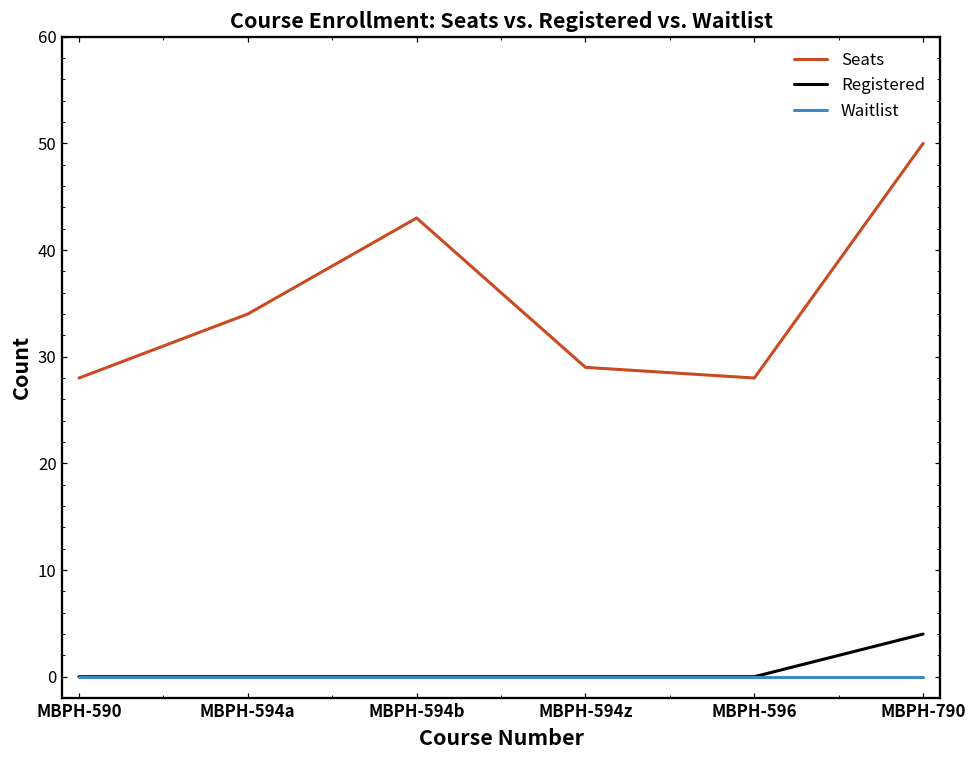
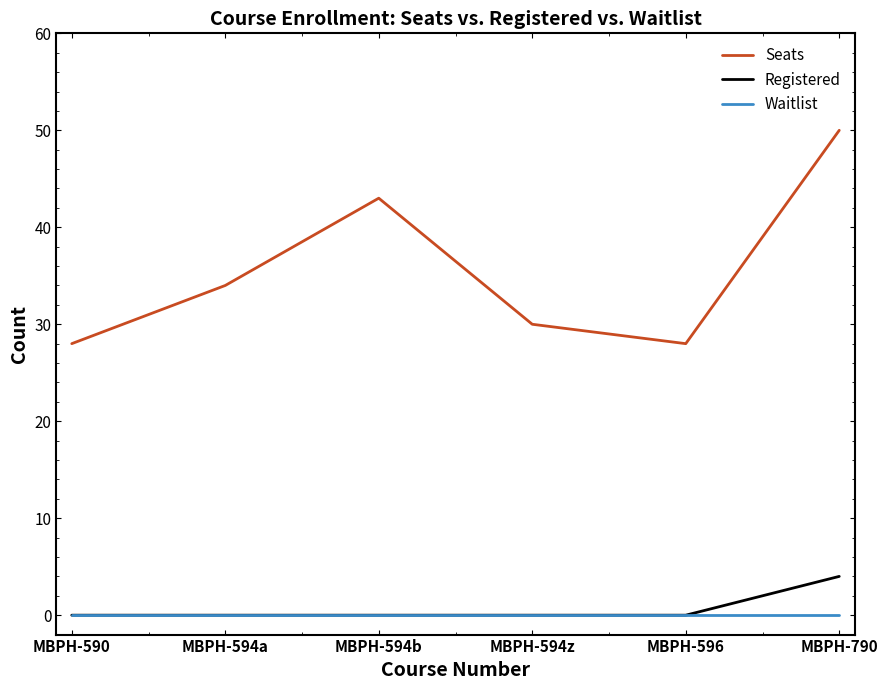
Seats, MBPH-594z: 29 -> 30
